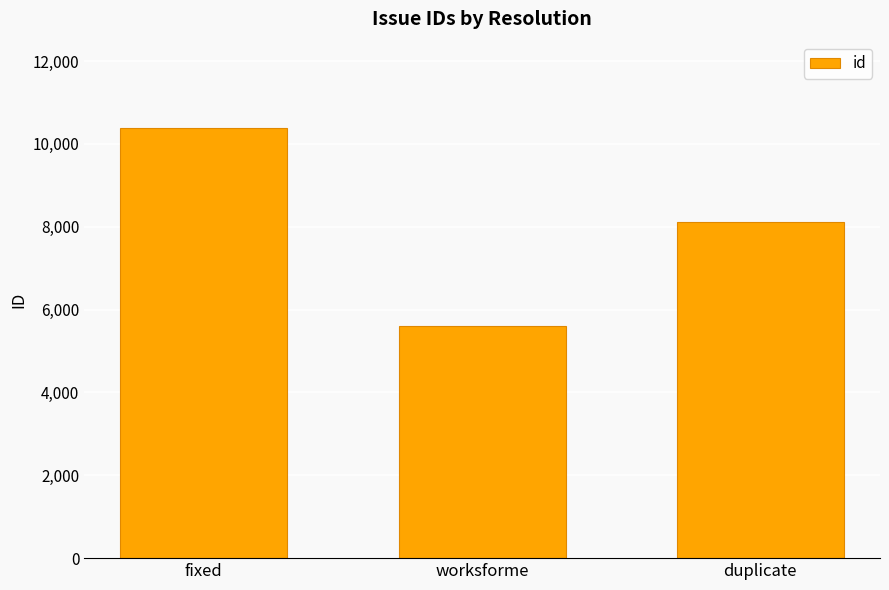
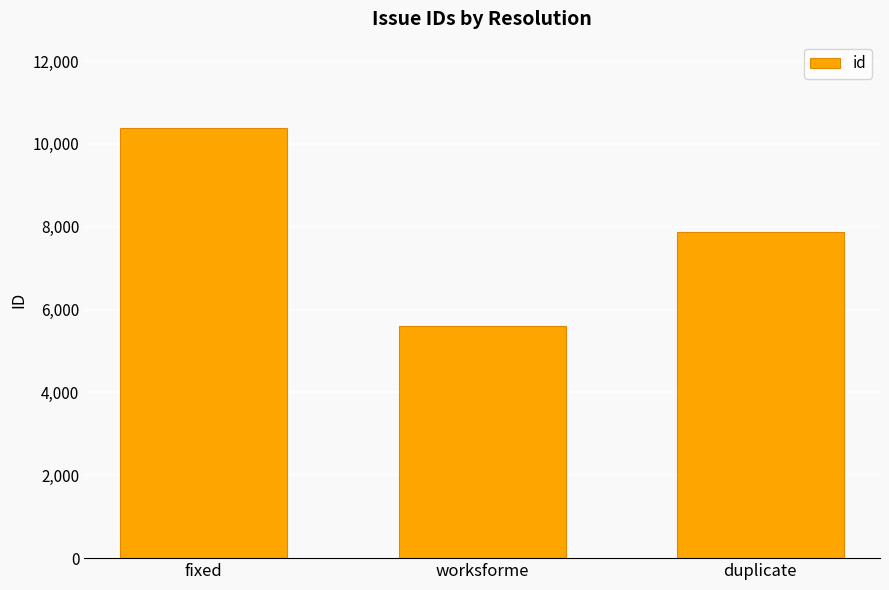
duplicate: 8,100 -> 7,900
